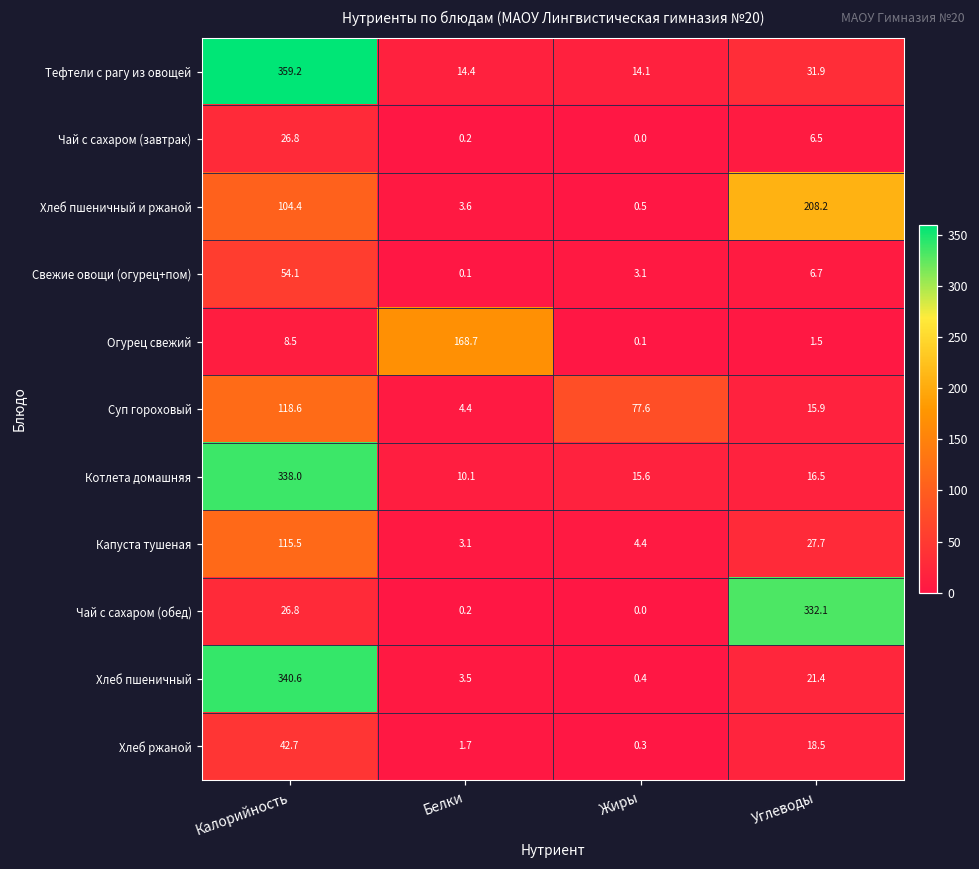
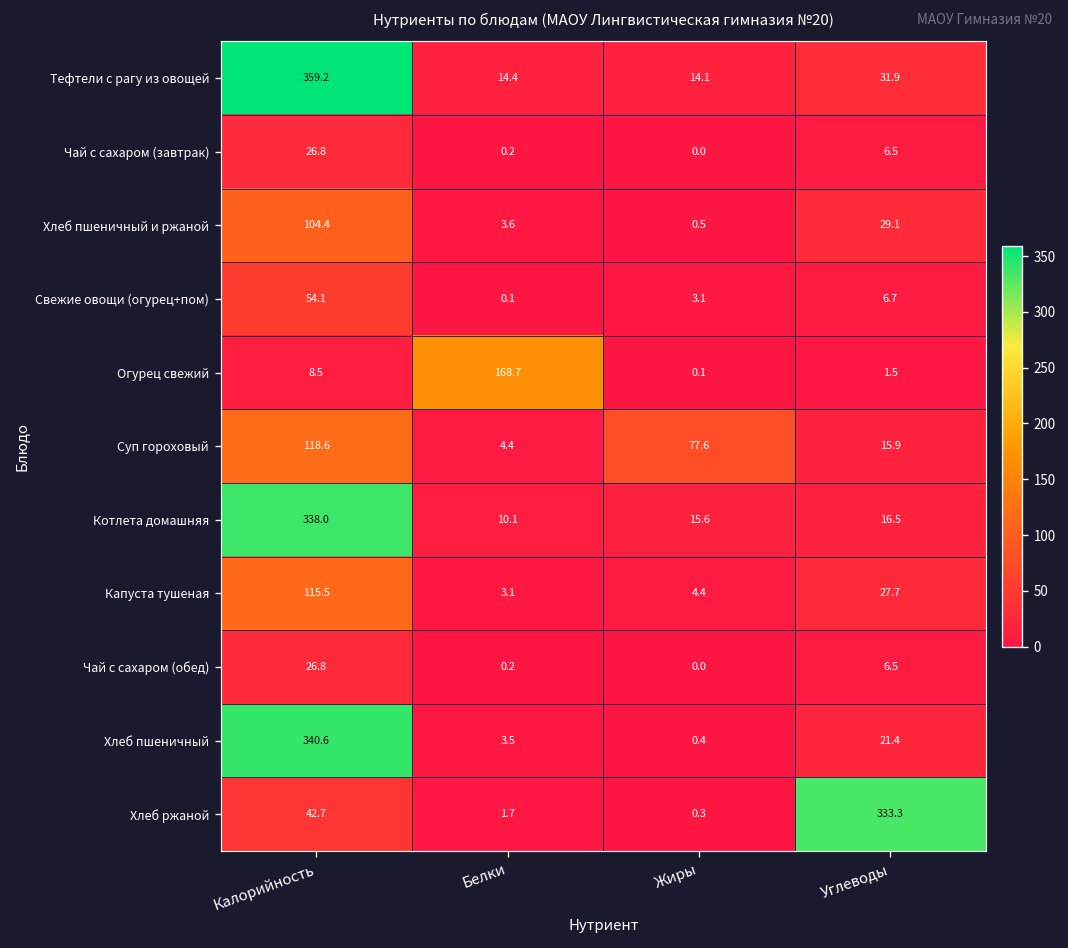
Хлеб пшеничный и ржаной, Углеводы: 208.2 -> 29.1
Чай с сахаром (обед), Углеводы: 332.1 -> 6.5
Хлеб ржаной, Углеводы: 18.5 -> 333.3
